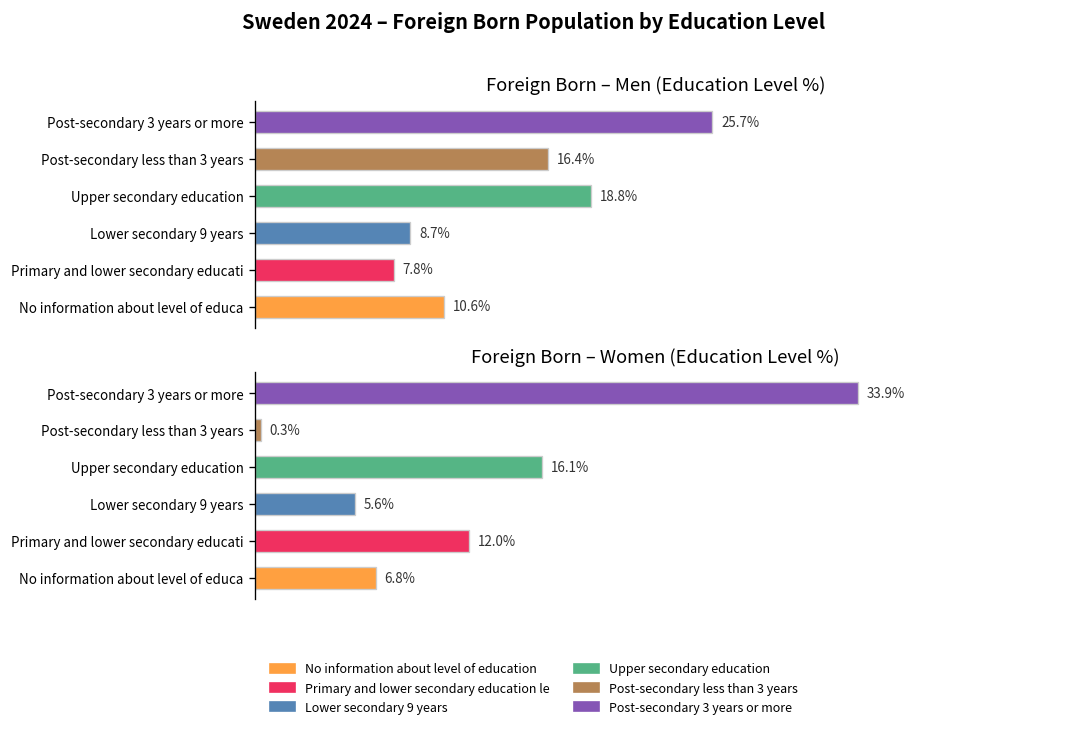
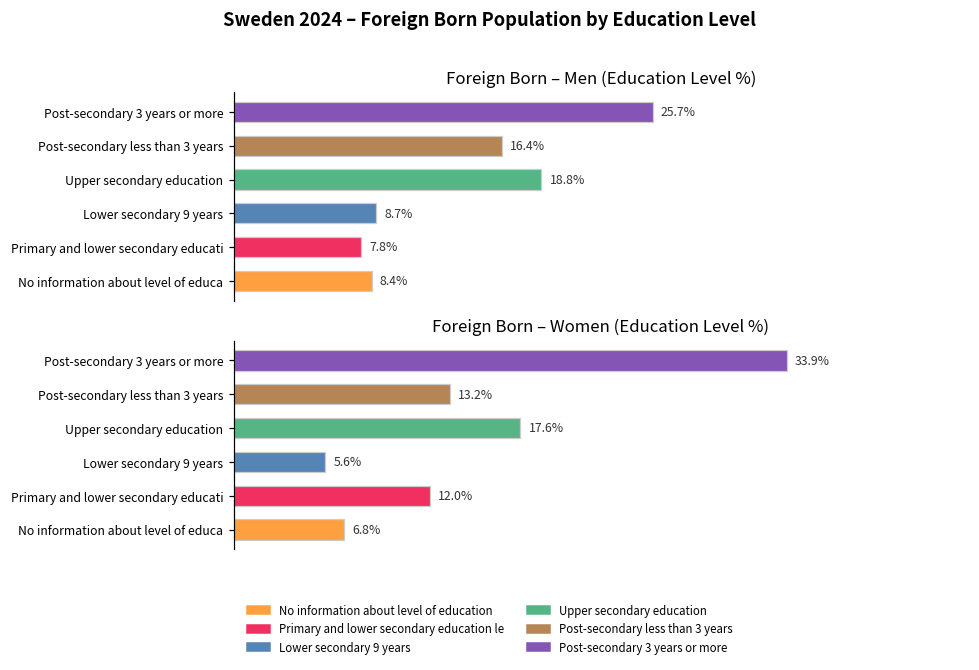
Foreign Born – Men (Education Level %), No information about level of educa: 10.6% -> 8.4%
Foreign Born – Women (Education Level %), Post-secondary less than 3 years: 0.3% -> 13.2%
Foreign Born – Women (Education Level %), Upper secondary education: 16.1% -> 17.6%
